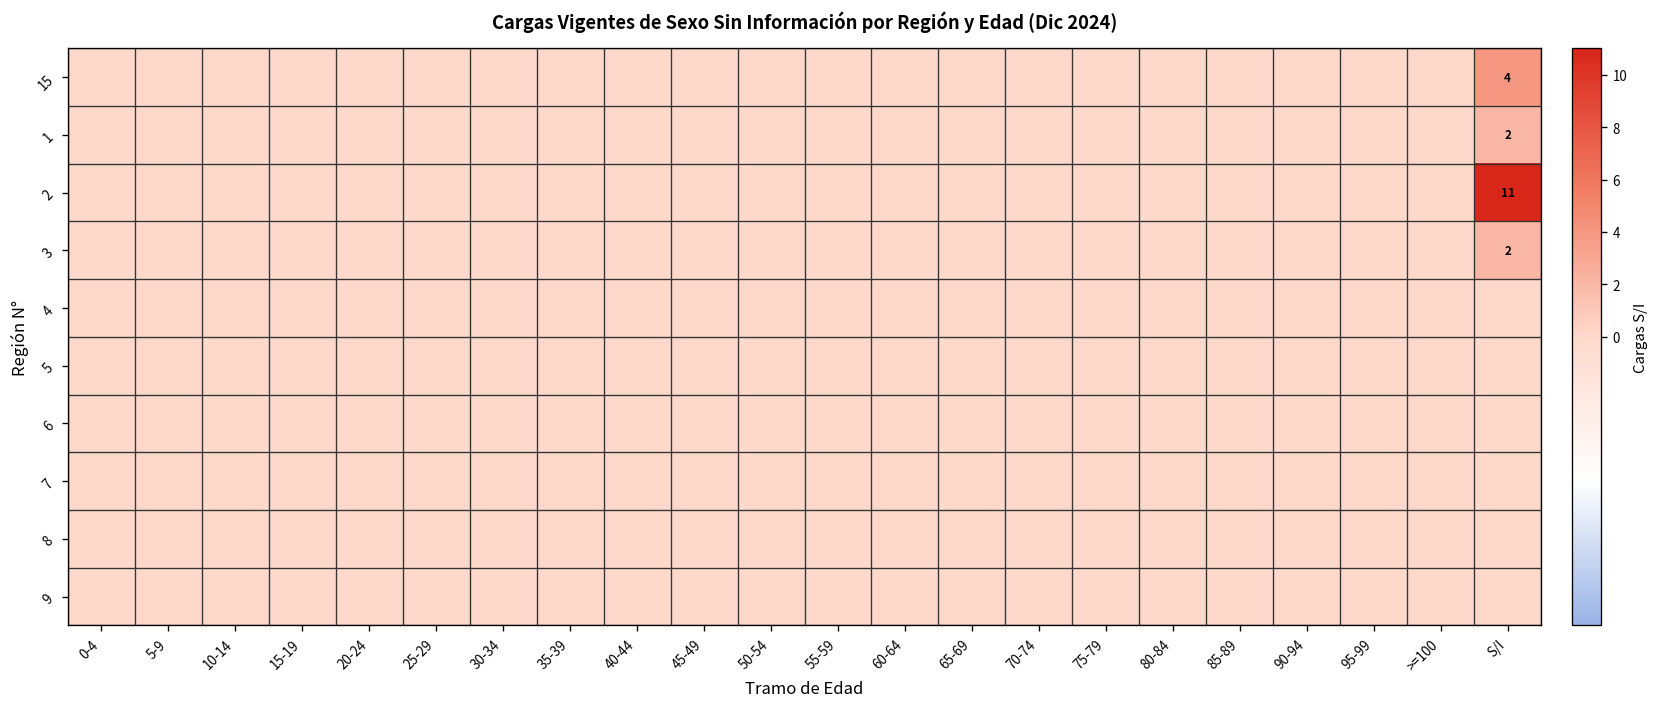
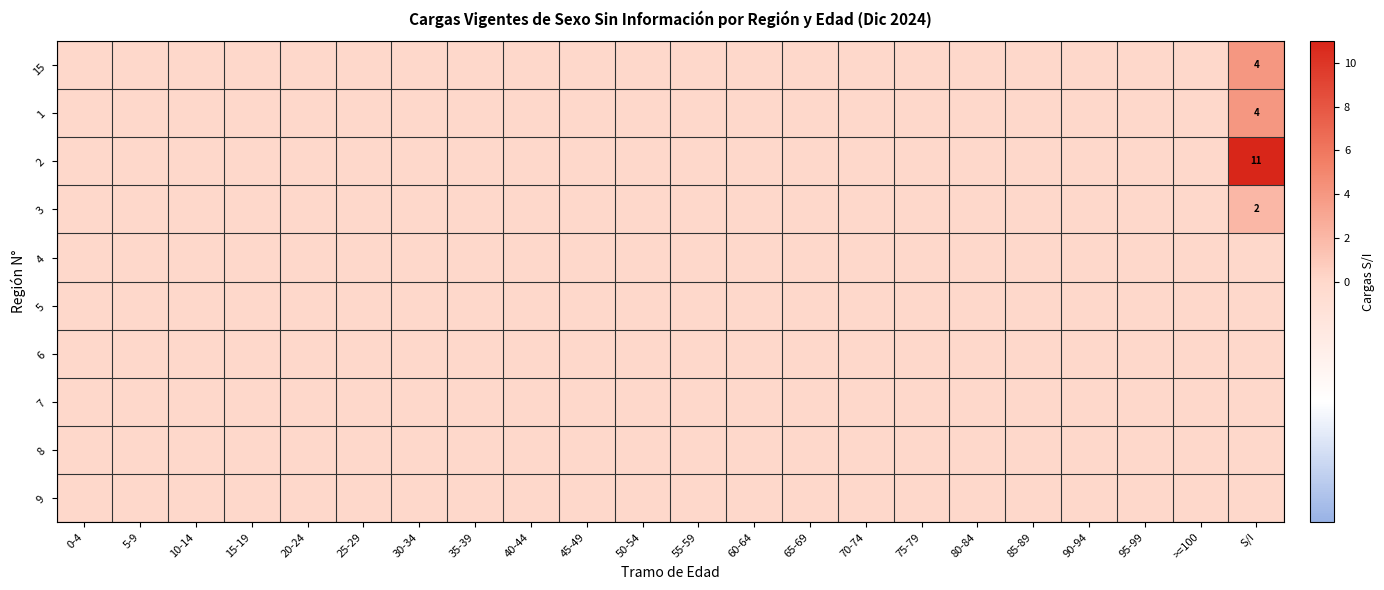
1, S/I: 2 -> 4
